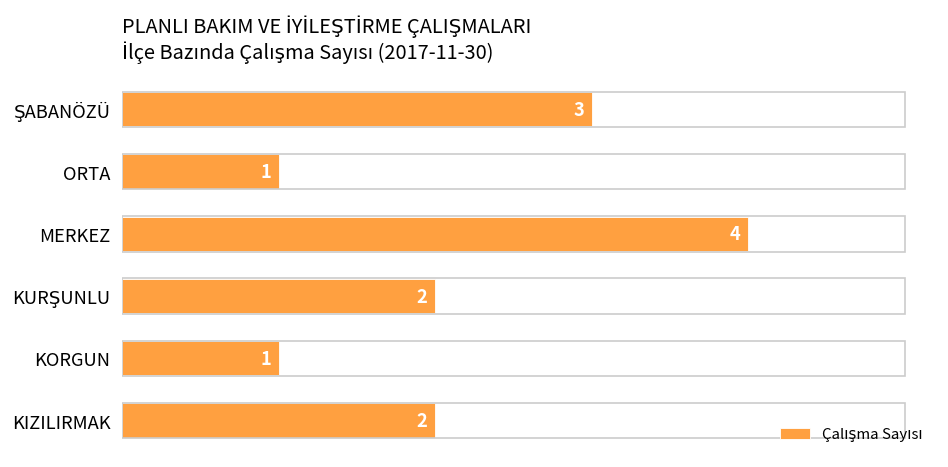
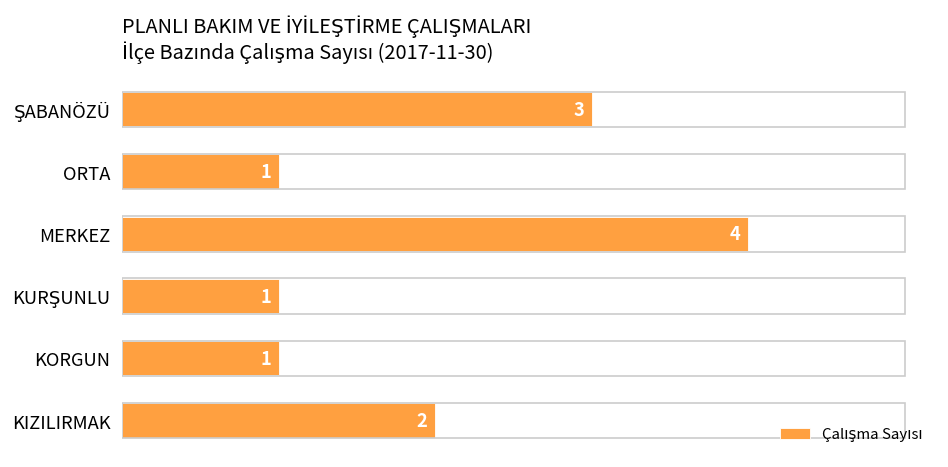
KURŞUNLU: 2 -> 1
